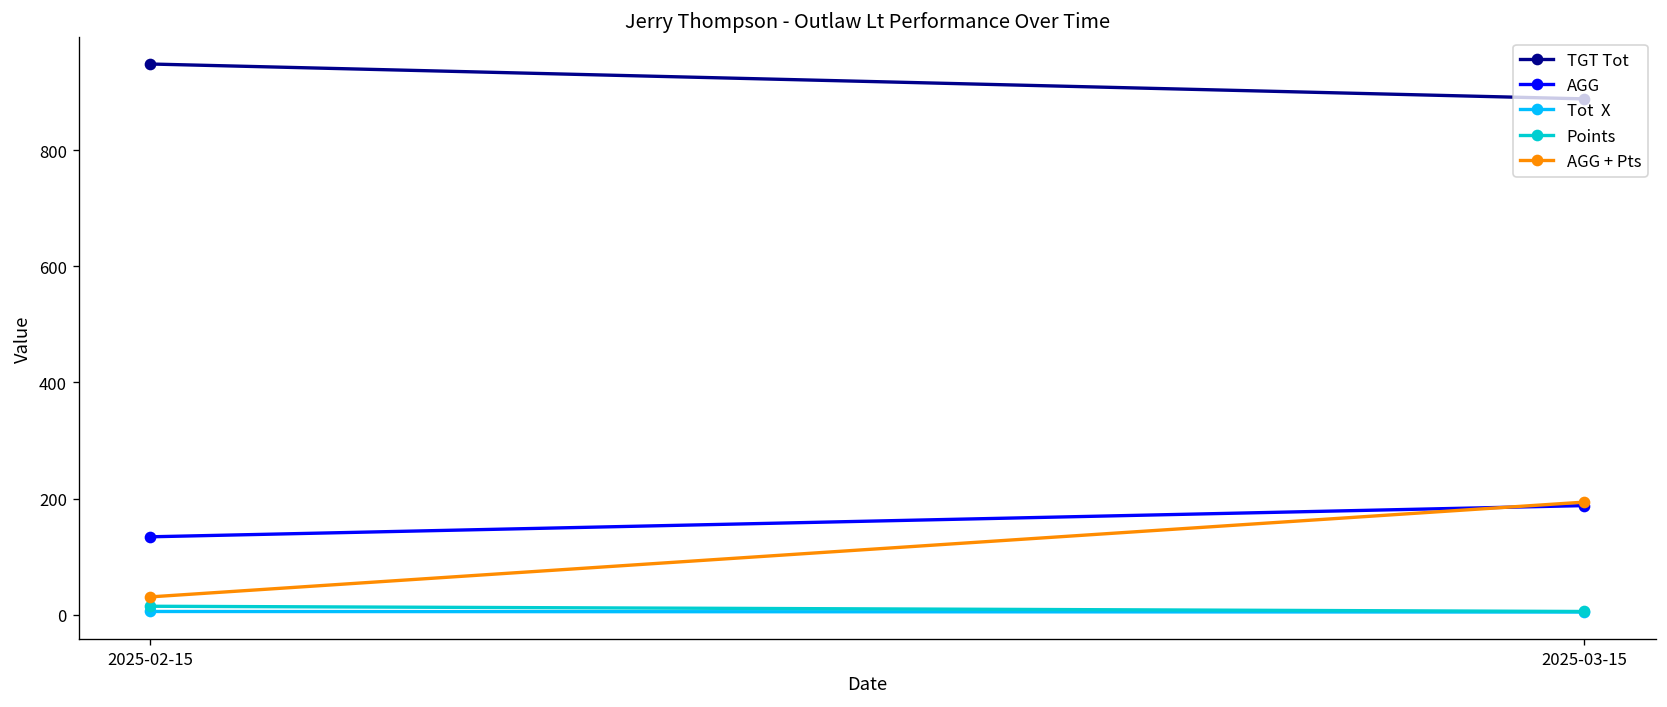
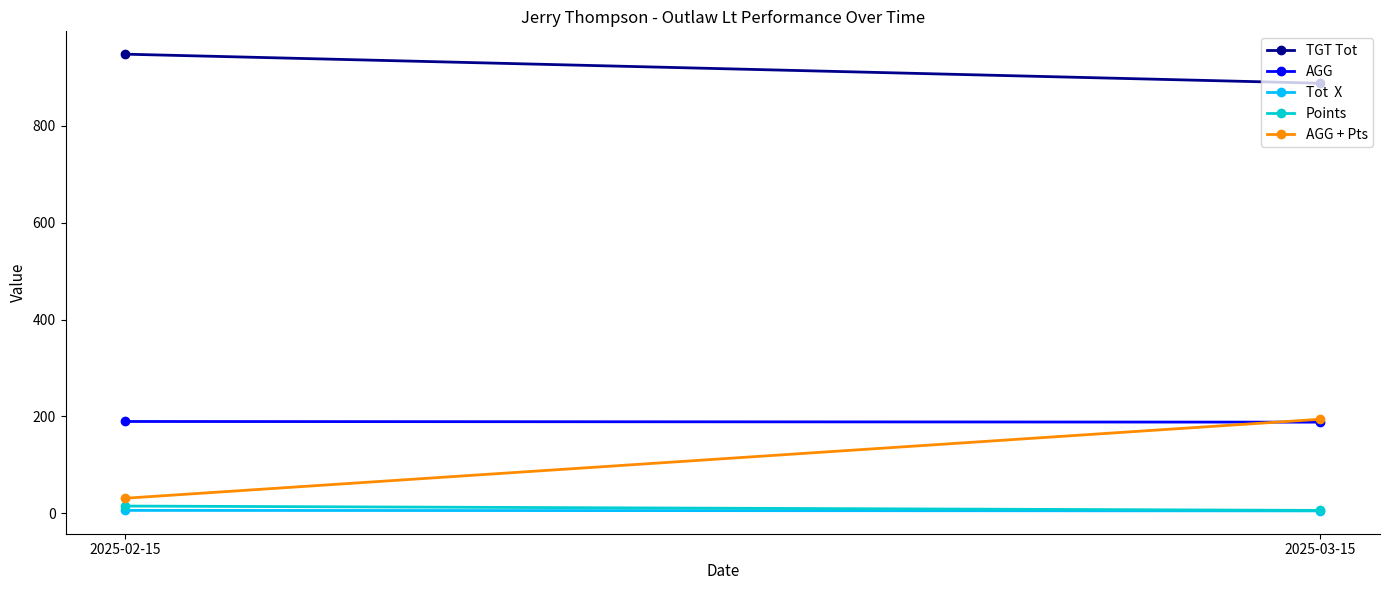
AGG, 2025-02-15: 130 -> 190
